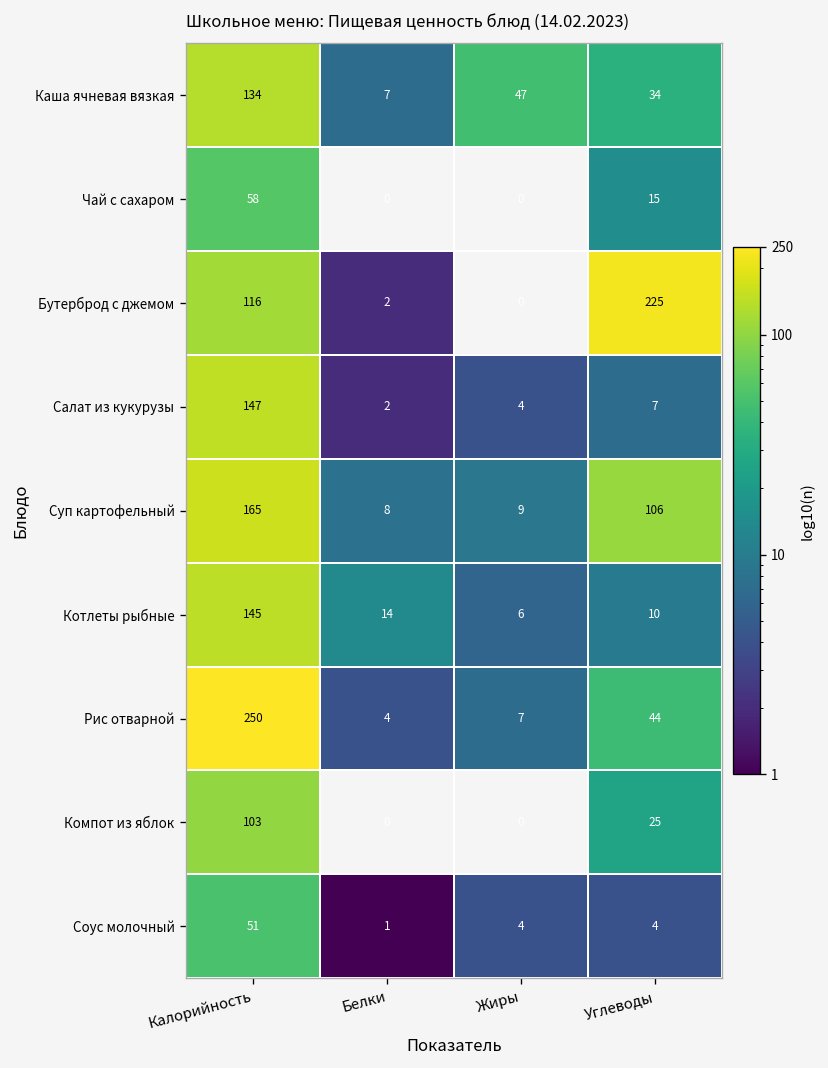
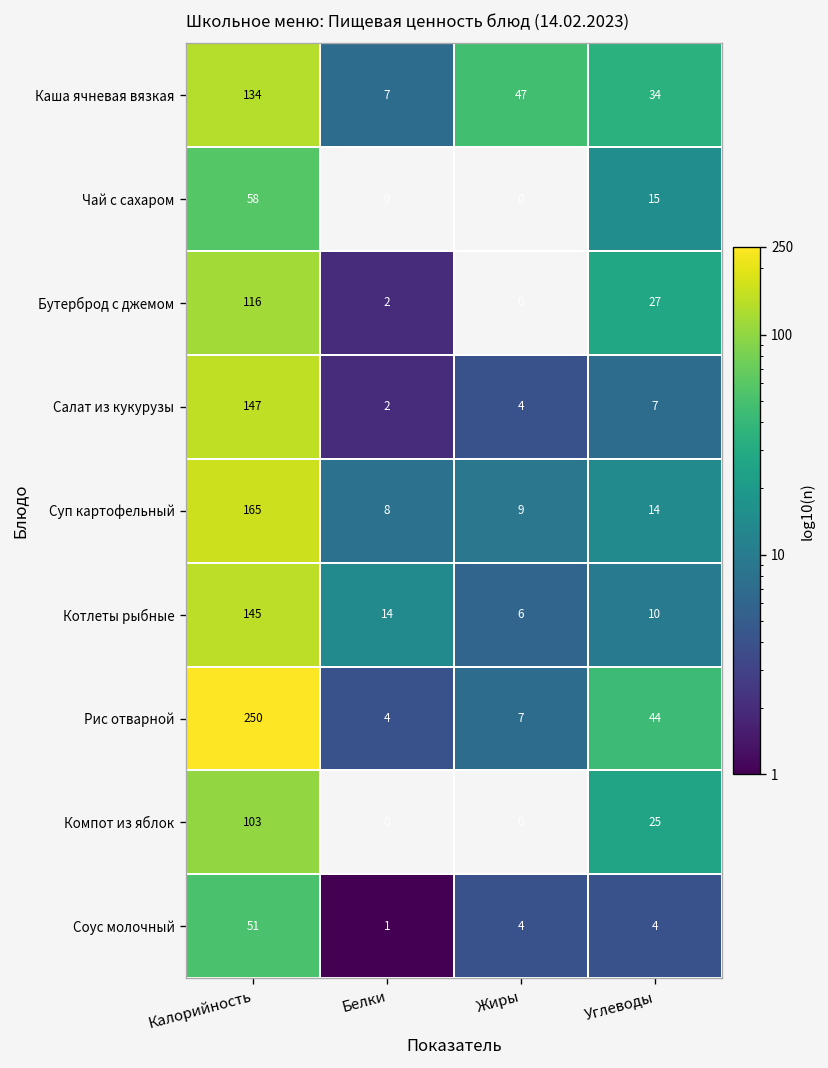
Бутерброд с джемом, Углеводы: 225 -> 27
Суп картофельный, Углеводы: 106 -> 14
